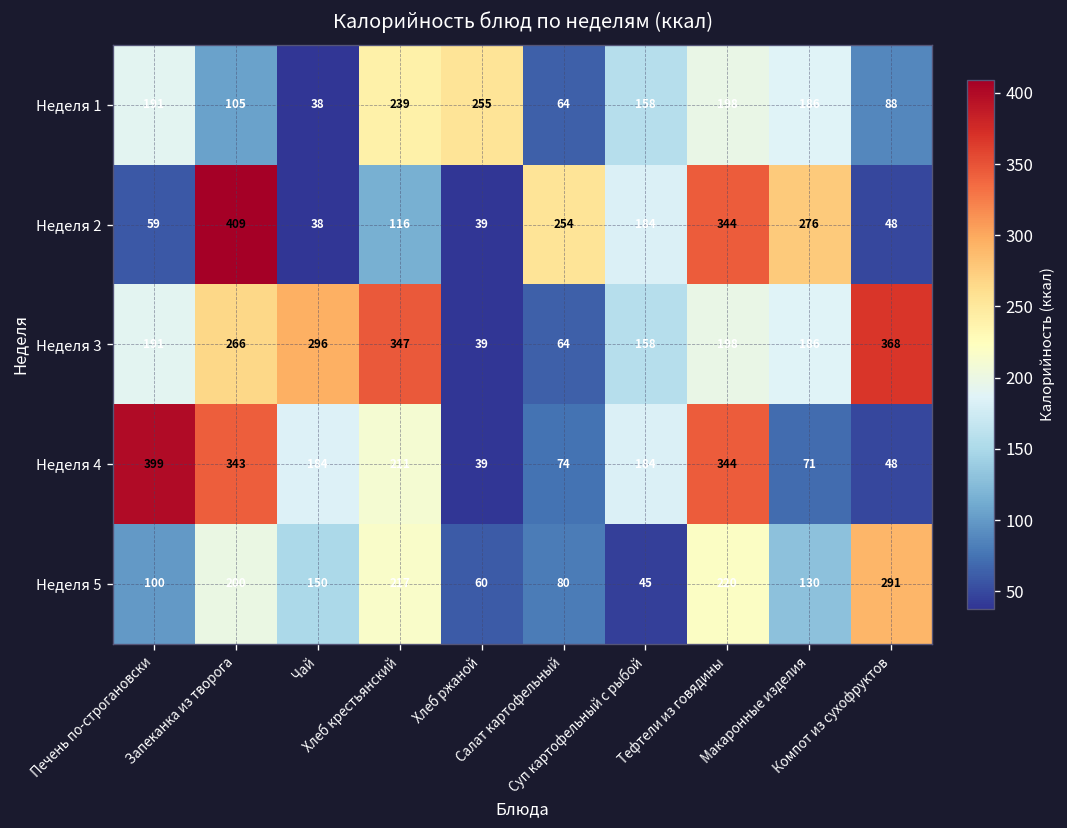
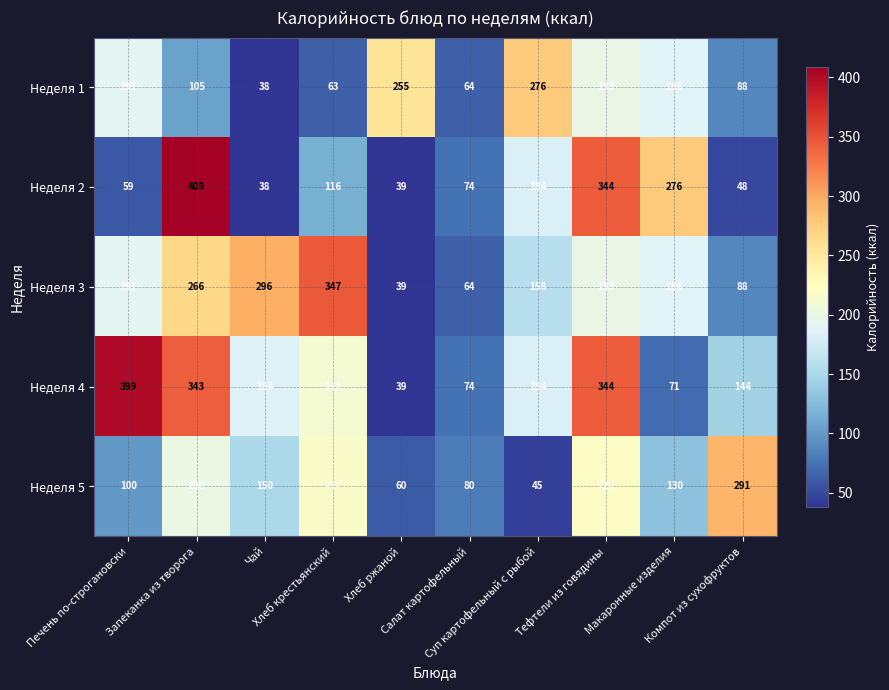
Неделя 1, Хлеб крестьянский: 239 -> 63
Неделя 1, Суп картофельный с рыбой: 158 -> 276
Неделя 2, Салат картофельный: 254 -> 74
Неделя 3, Компот из сухофруктов: 368 -> 88
Неделя 4, Компот из сухофруктов: 48 -> 144
